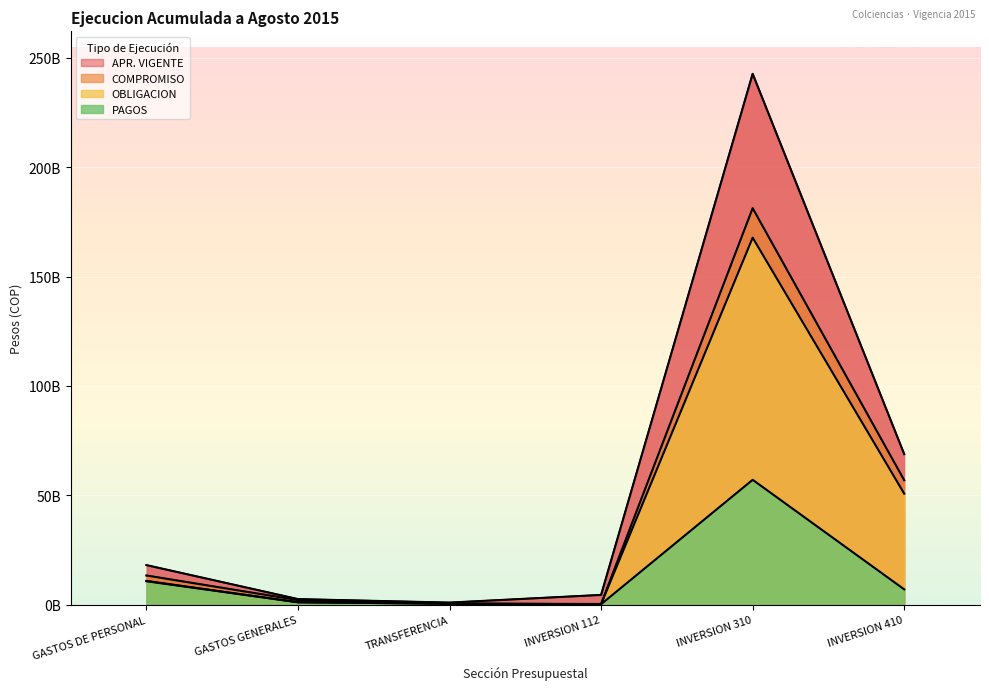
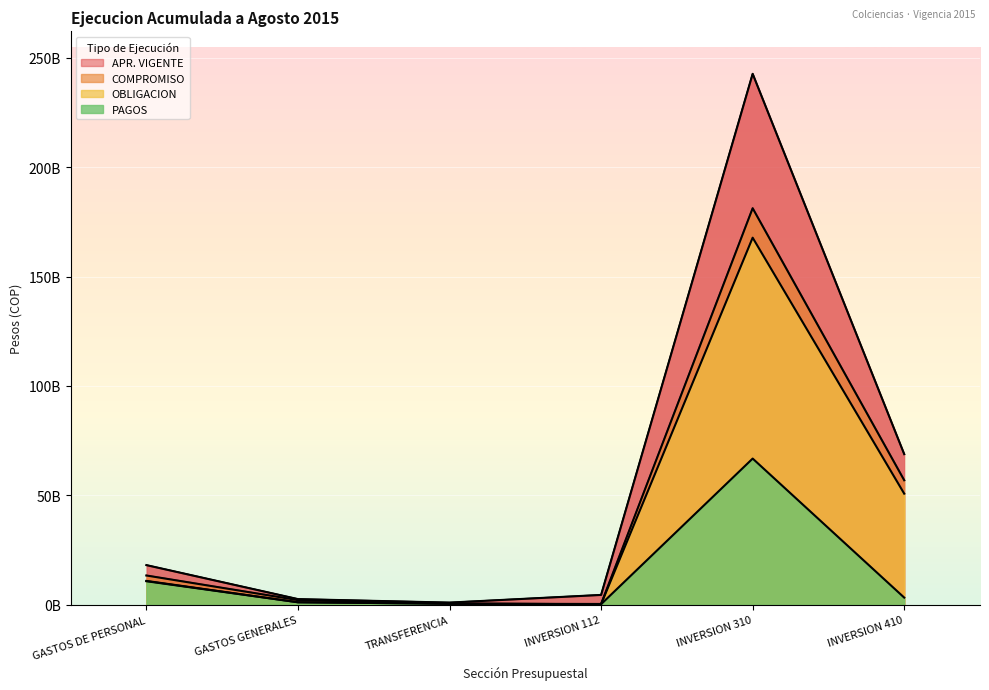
PAGOS, INVERSION 310: 57000000000 -> 67000000000
PAGOS, INVERSION 410: 7000000000 -> 3000000000
